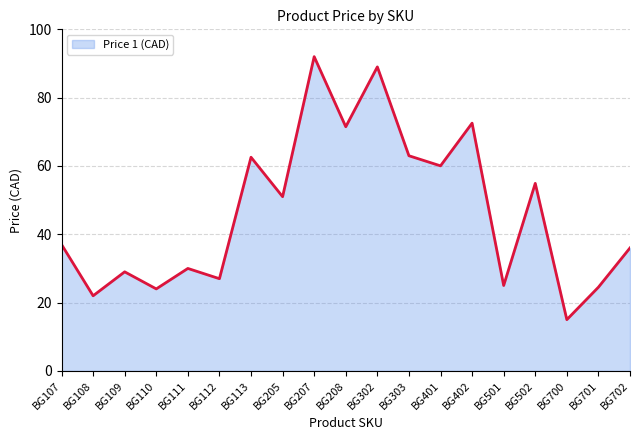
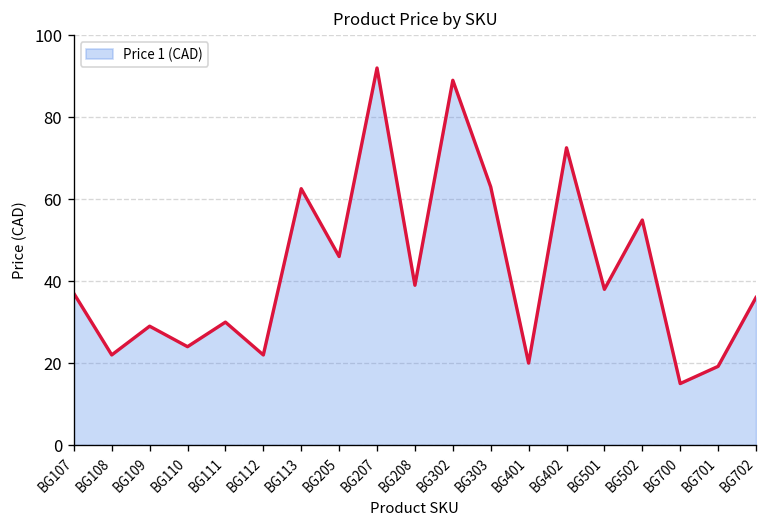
BG112: 27 -> 22
BG205: 51 -> 46
BG208: 71 -> 39
BG401: 60 -> 20
BG501: 25 -> 38
BG701: 25 -> 19
